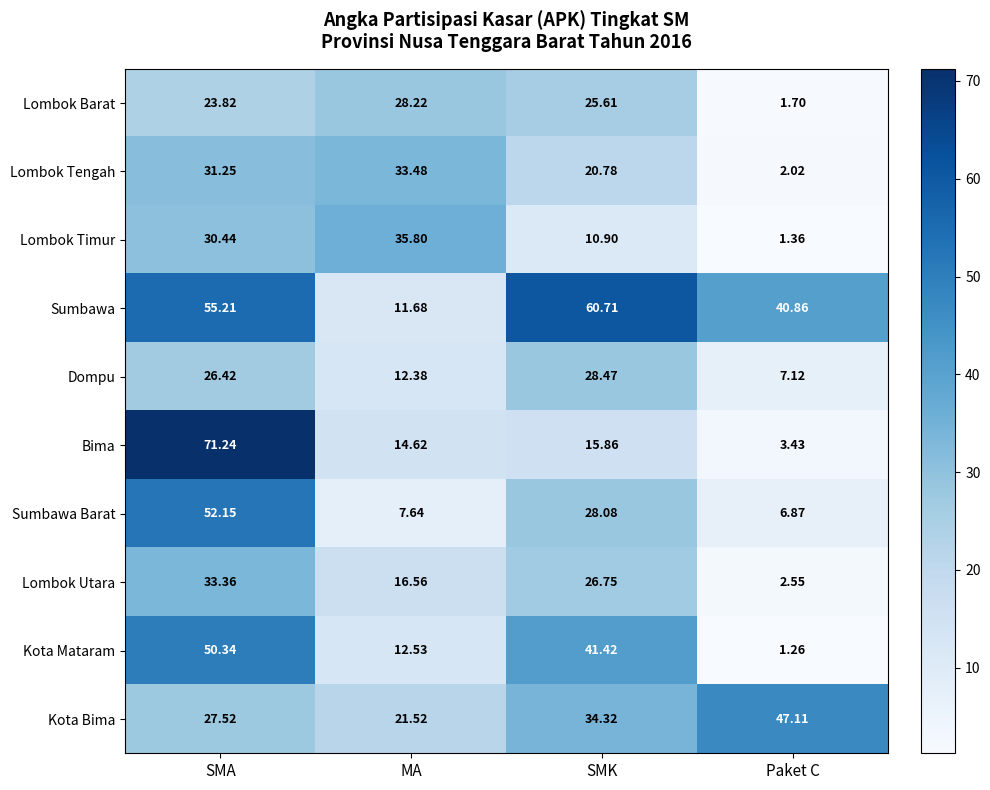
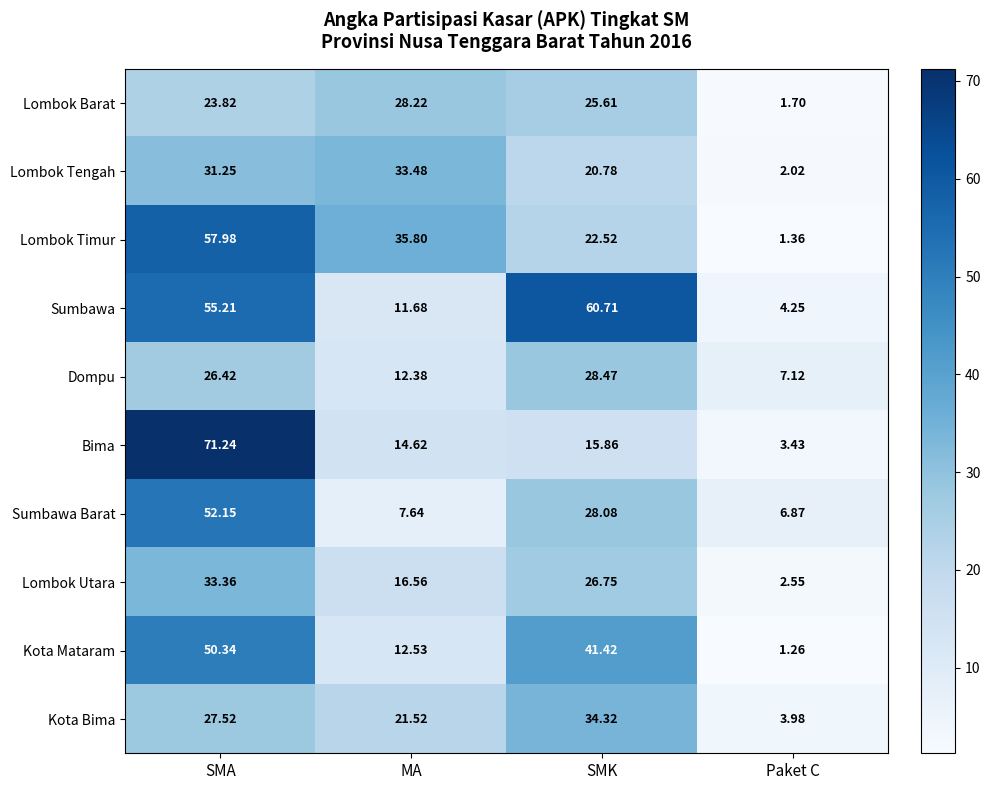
Lombok Timur, SMA: 30.44 -> 57.98
Lombok Timur, SMK: 10.90 -> 22.52
Sumbawa, Paket C: 40.86 -> 4.25
Kota Bima, Paket C: 47.11 -> 3.98
